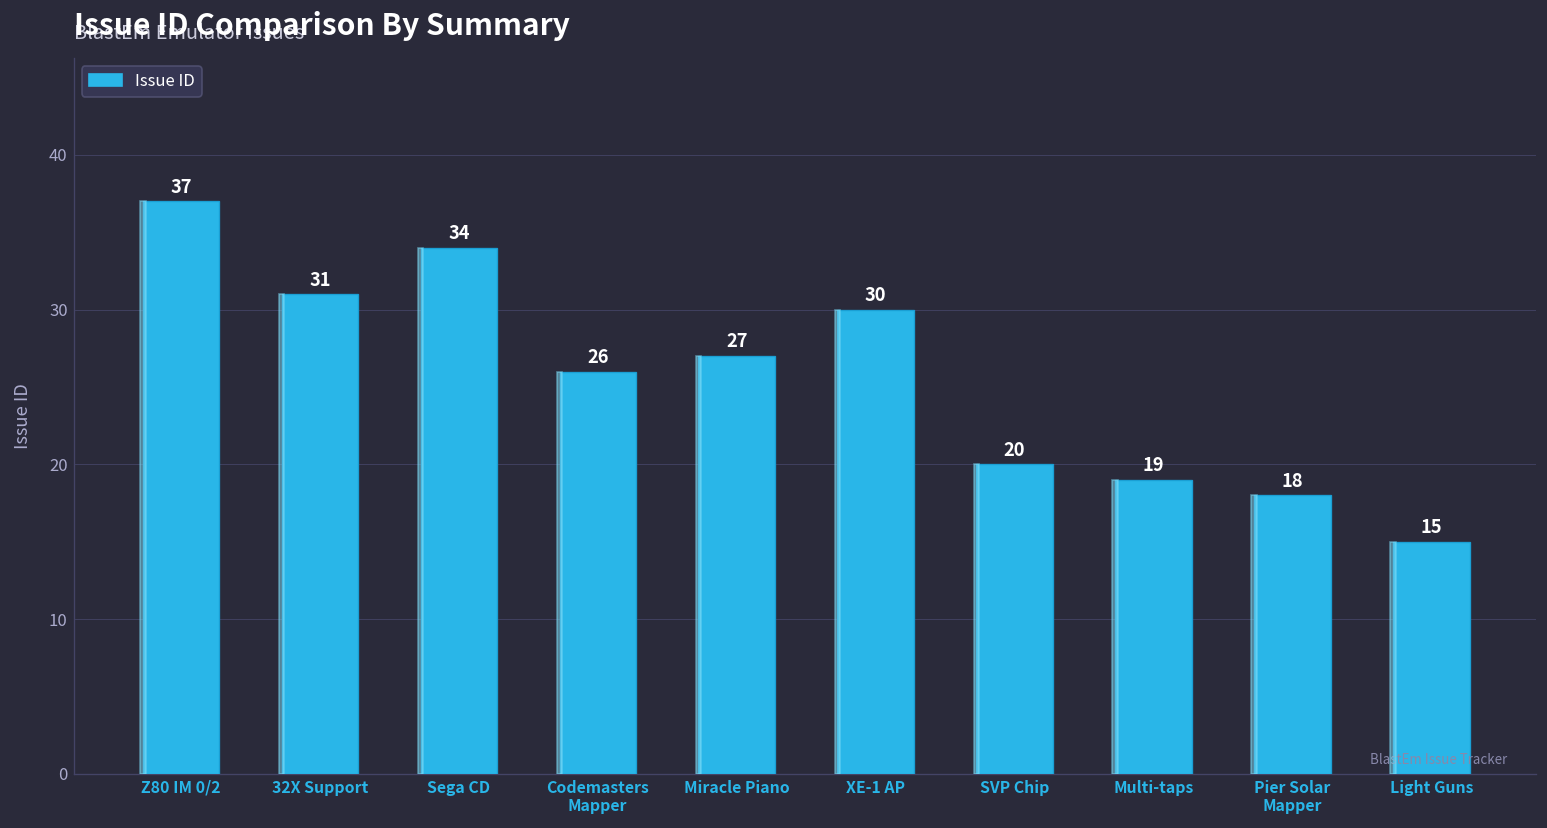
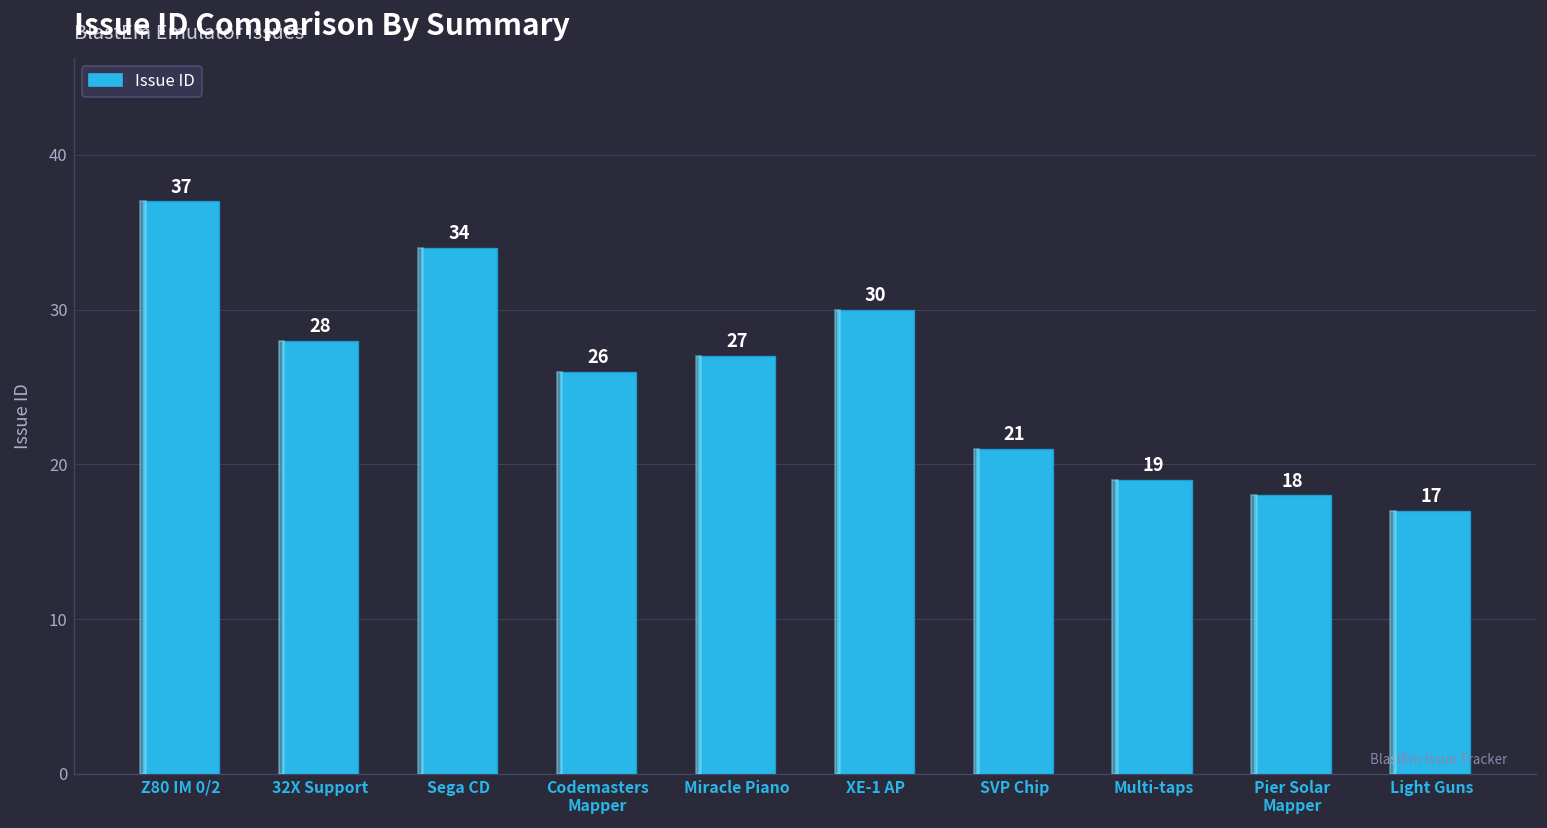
32X Support: 31 -> 28
SVP Chip: 20 -> 21
Light Guns: 15 -> 17
